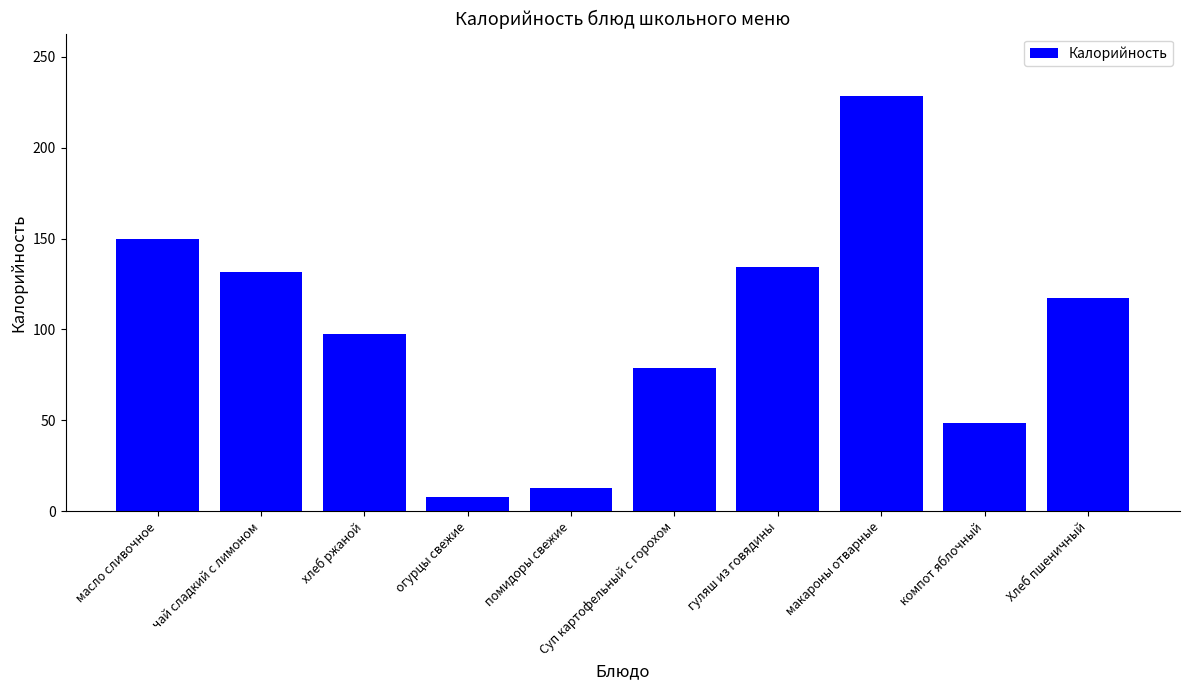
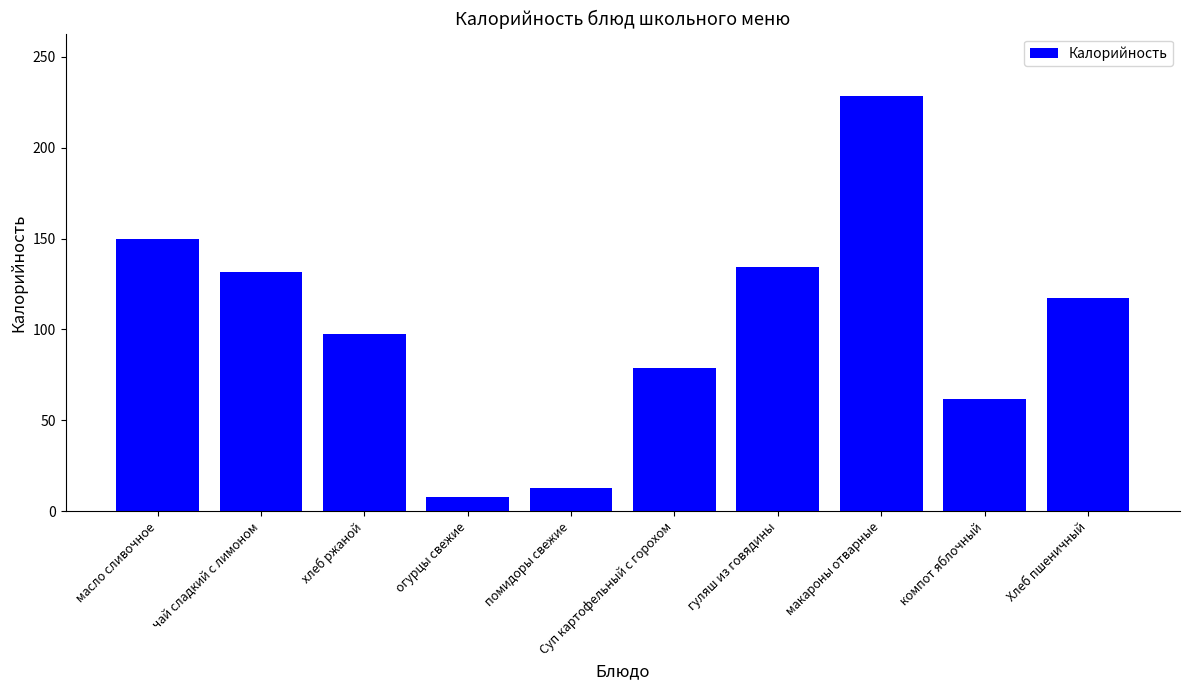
компот яблочный: 49 -> 62
